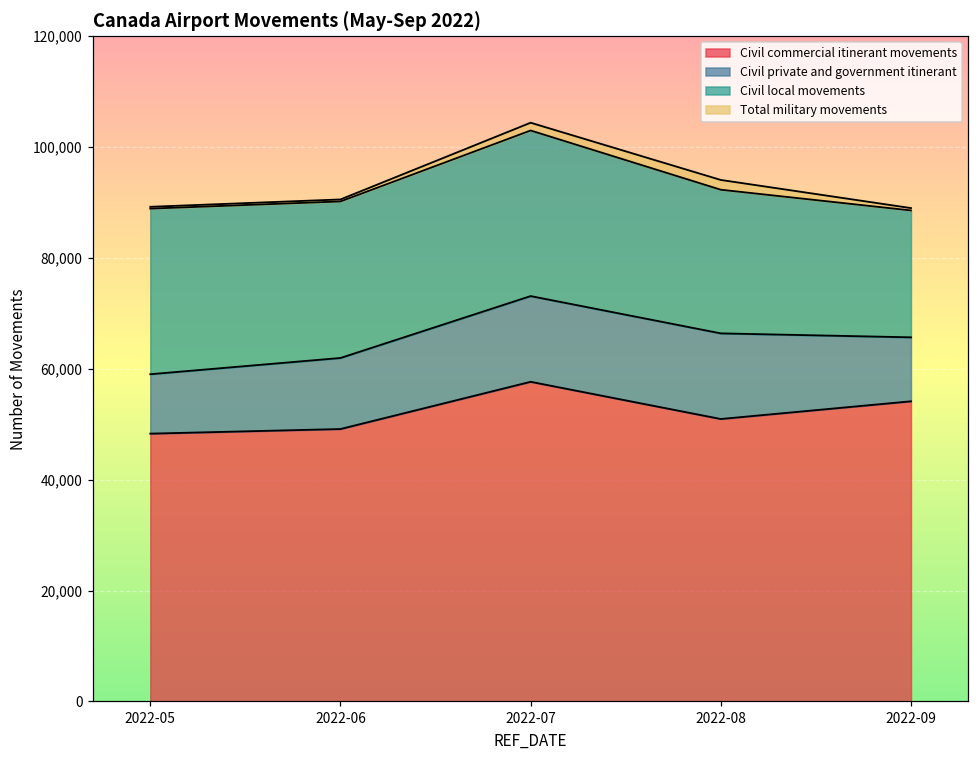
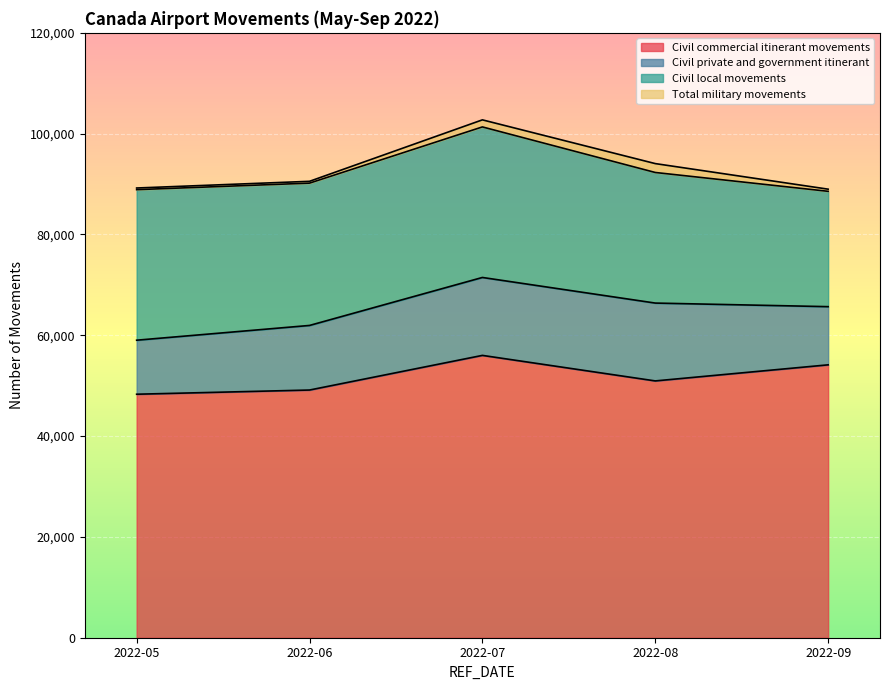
Civil commercial itinerant movements, 2022-07: 58,000 -> 56,000
